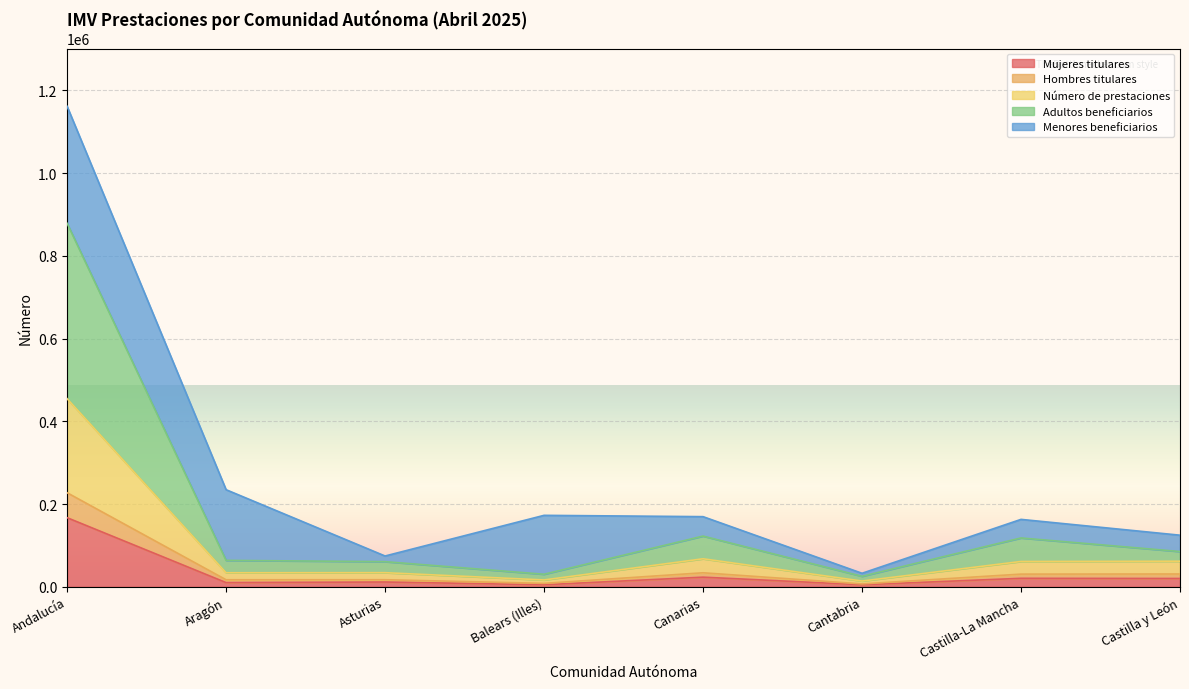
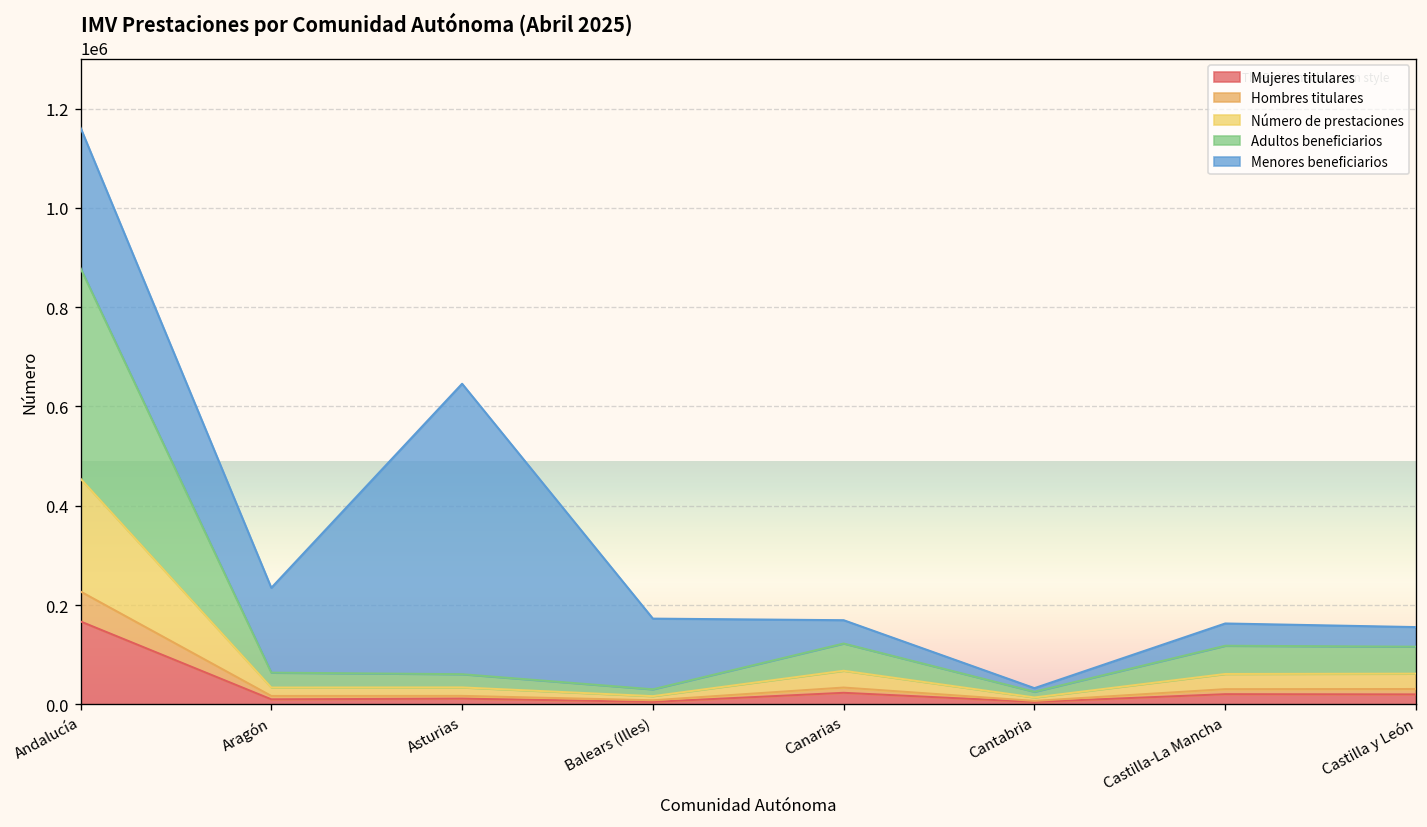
Menores beneficiarios, Asturias: 10000 -> 580000
Adultos beneficiarios, Castilla y León: 20000 -> 50000
